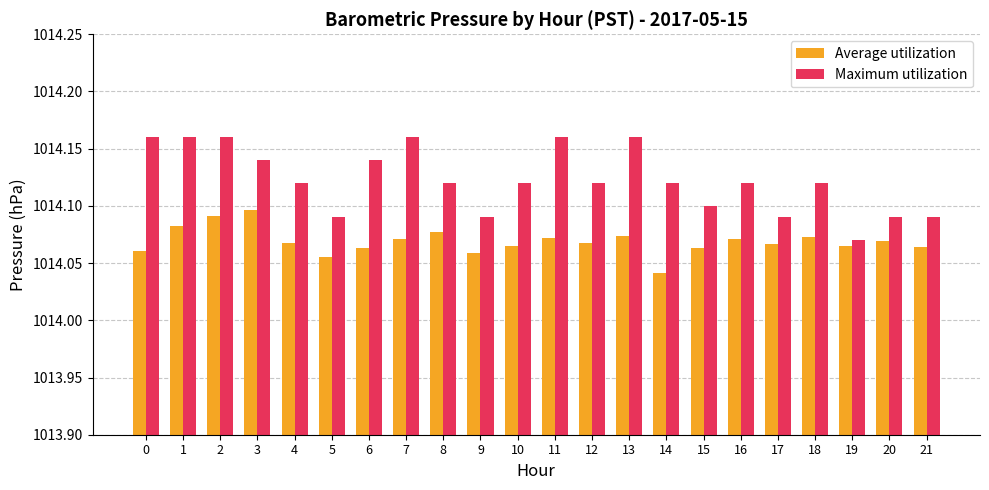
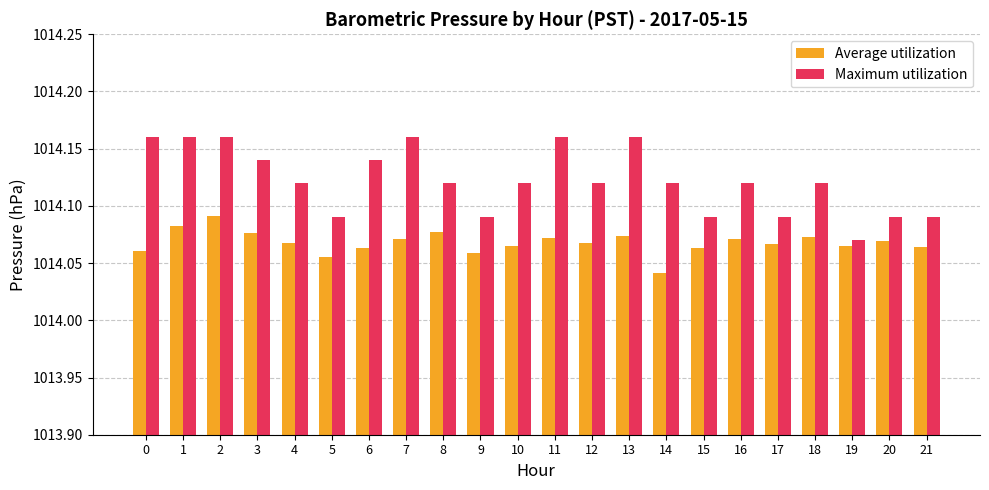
Average utilization, 3: 1014.096 -> 1014.076
Maximum utilization, 15: 1014.10 -> 1014.09
